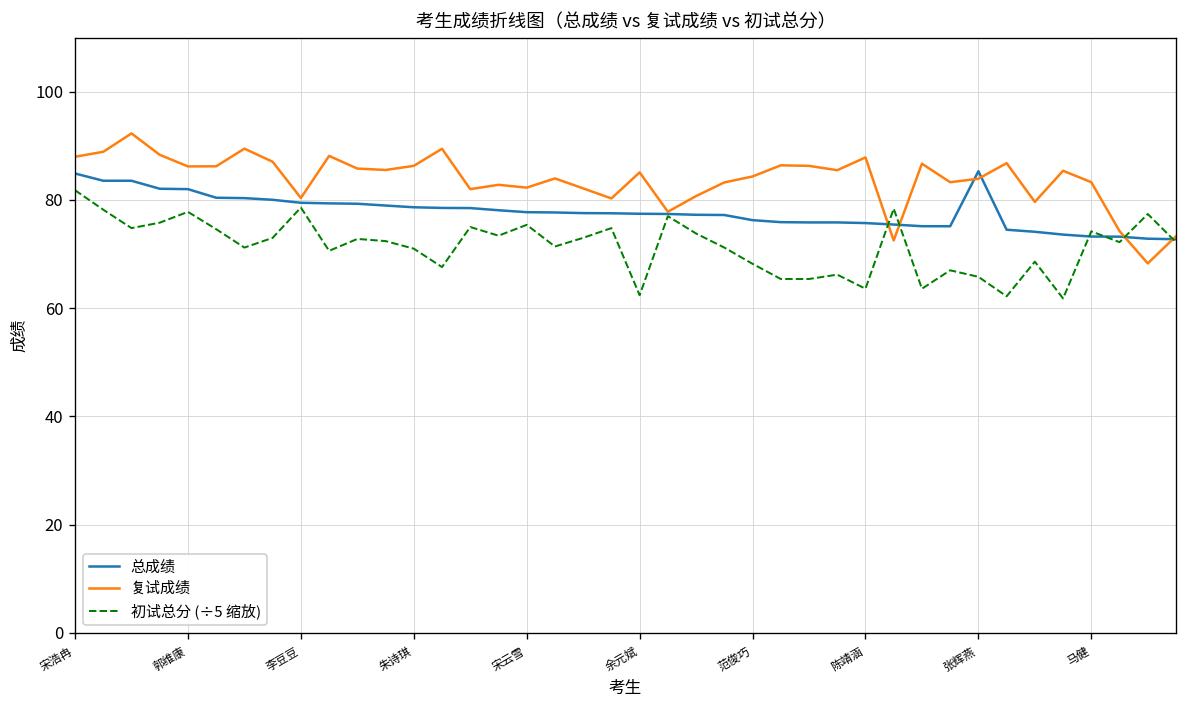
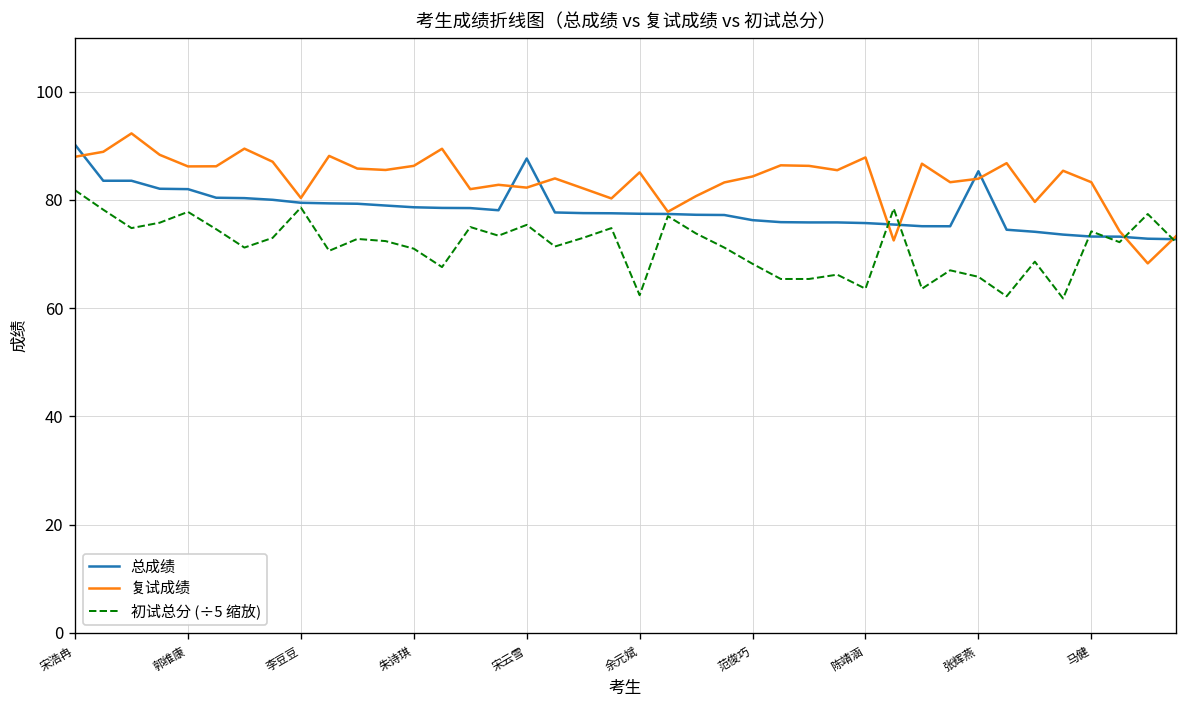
总成绩, 宋浩冉: 85 -> 90
总成绩, 宋云雪: 78 -> 88
